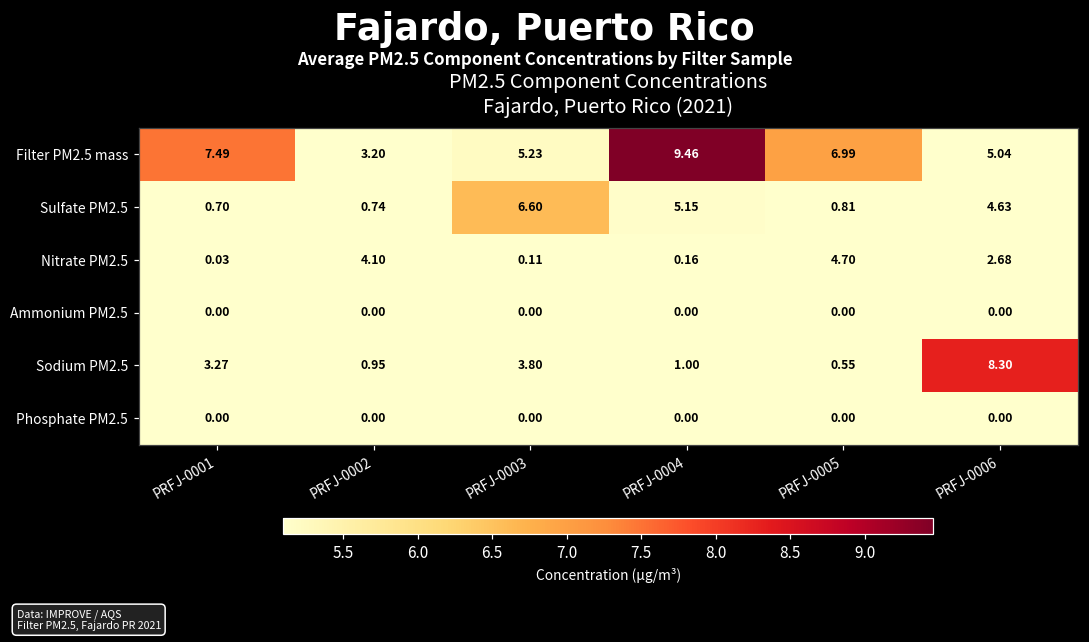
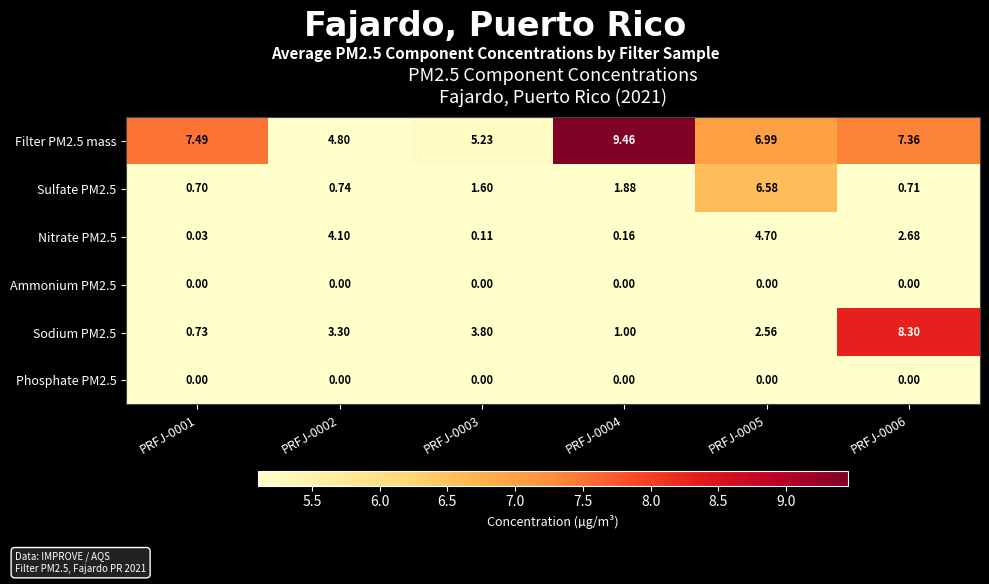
Filter PM2.5 mass, PRFJ-0002: 3.20 -> 4.80
Filter PM2.5 mass, PRFJ-0006: 5.04 -> 7.36
Sulfate PM2.5, PRFJ-0003: 6.60 -> 1.60
Sulfate PM2.5, PRFJ-0004: 5.15 -> 1.88
Sulfate PM2.5, PRFJ-0005: 0.81 -> 6.58
Sulfate PM2.5, PRFJ-0006: 4.63 -> 0.71
Sodium PM2.5, PRFJ-0001: 3.27 -> 0.73
Sodium PM2.5, PRFJ-0002: 0.95 -> 3.30
Sodium PM2.5, PRFJ-0005: 0.55 -> 2.56
